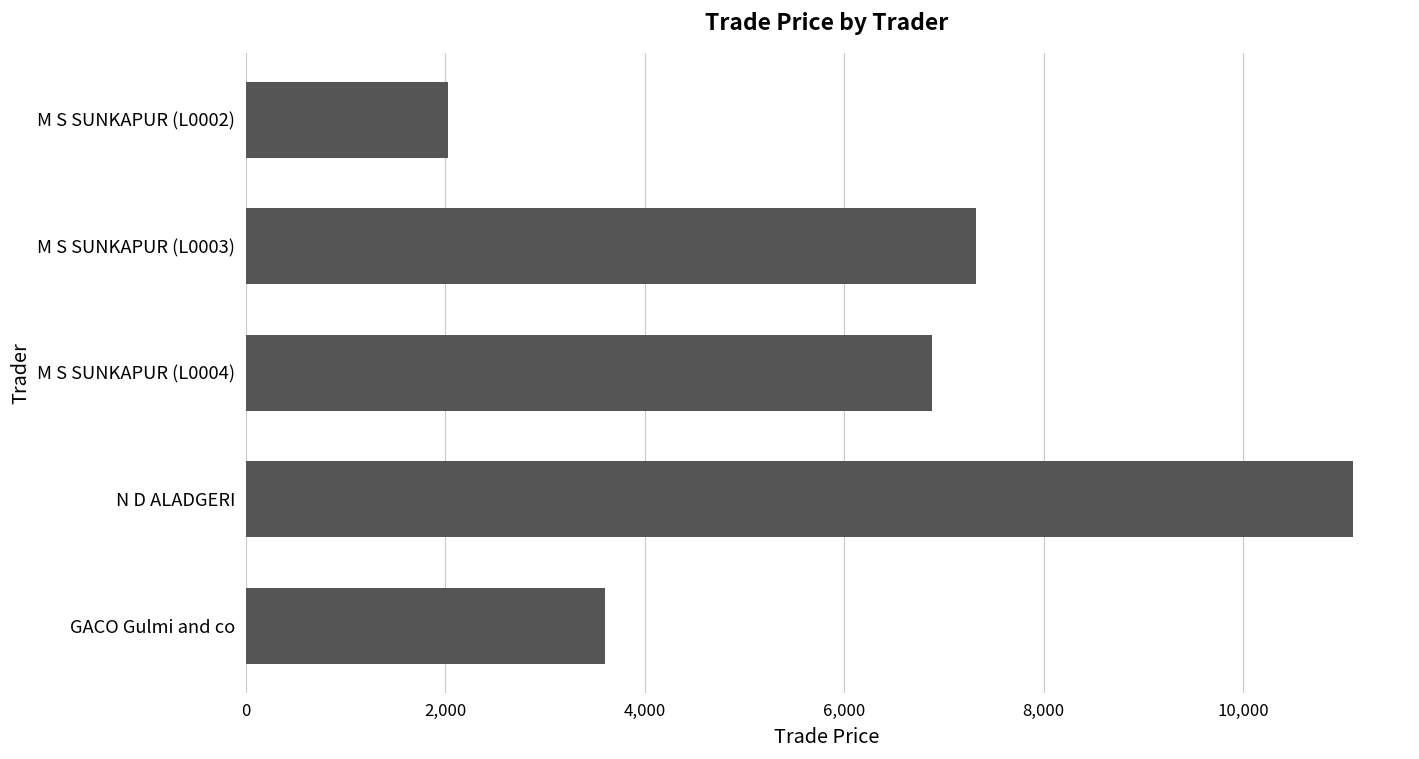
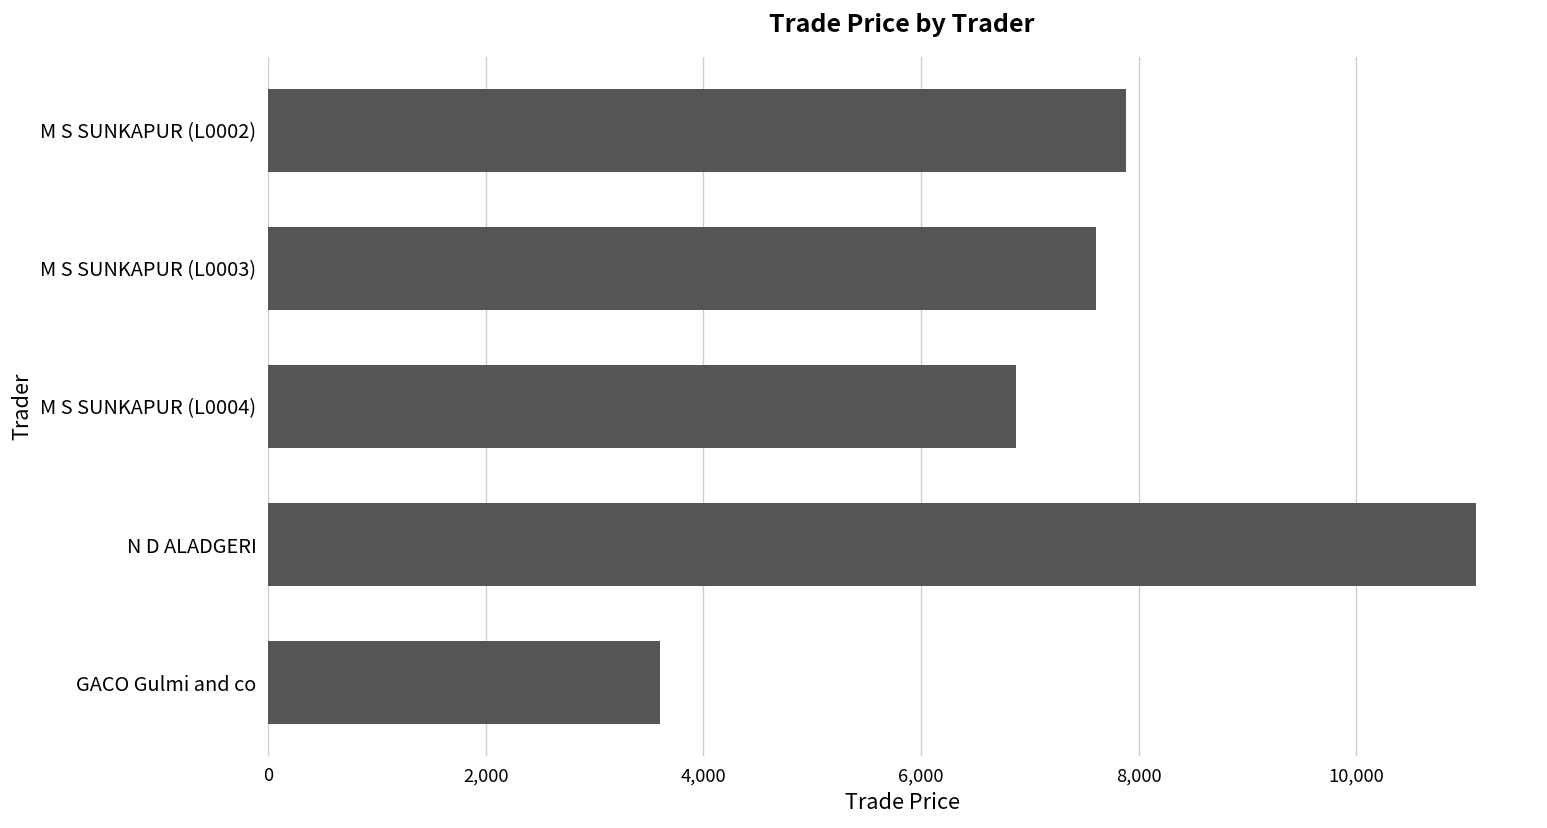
M S SUNKAPUR (L0002): 2,000 -> 7,900
M S SUNKAPUR (L0003): 7,300 -> 7,600
